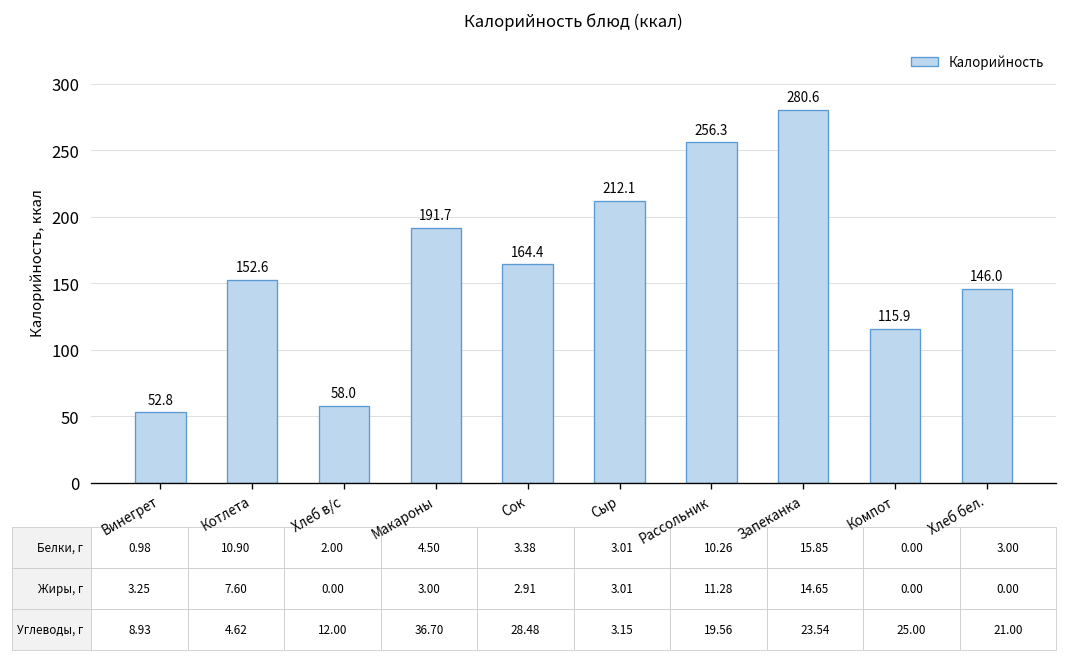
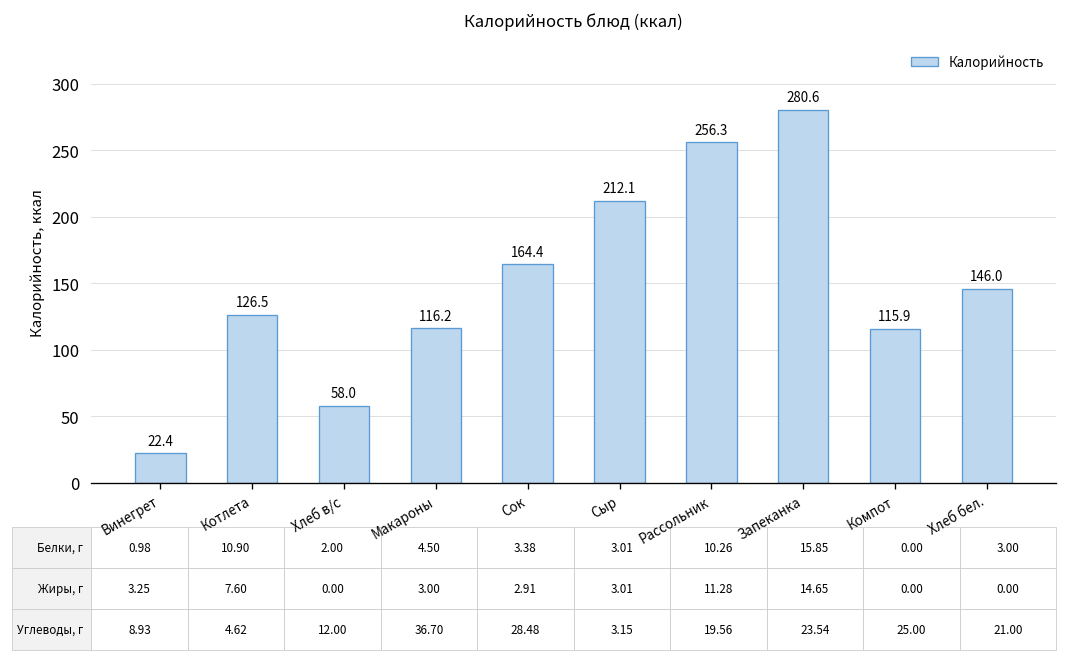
Винегрет: 52.8 -> 22.4
Котлета: 152.6 -> 126.5
Макароны: 191.7 -> 116.2
